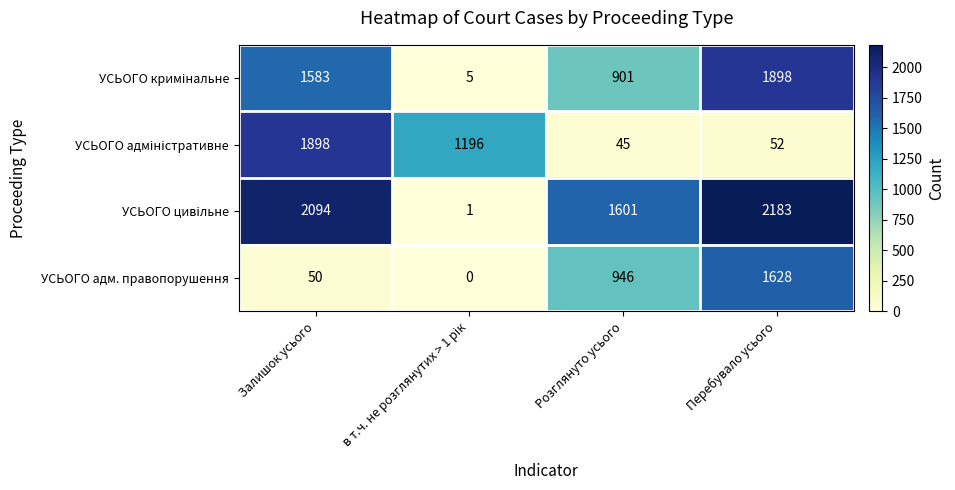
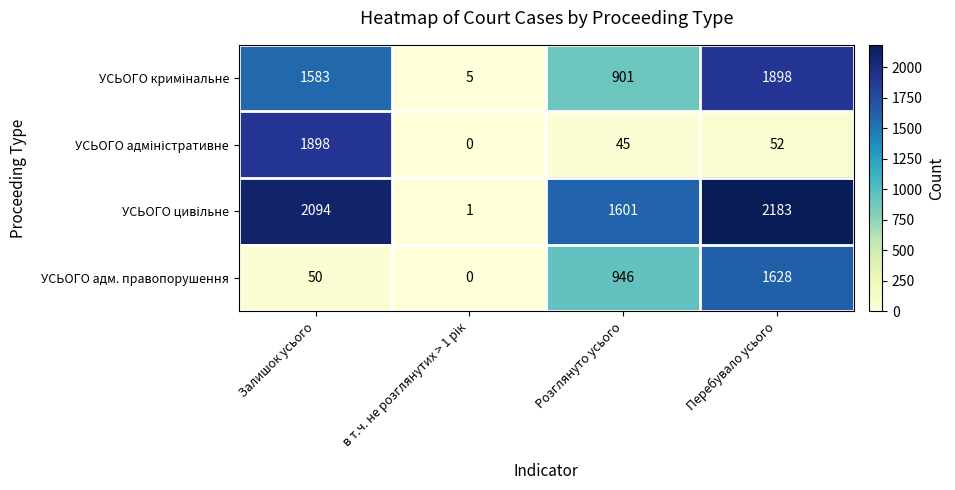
УСЬОГО адміністративне, в т.ч. не розглянутих > 1 рік: 1196 -> 0
